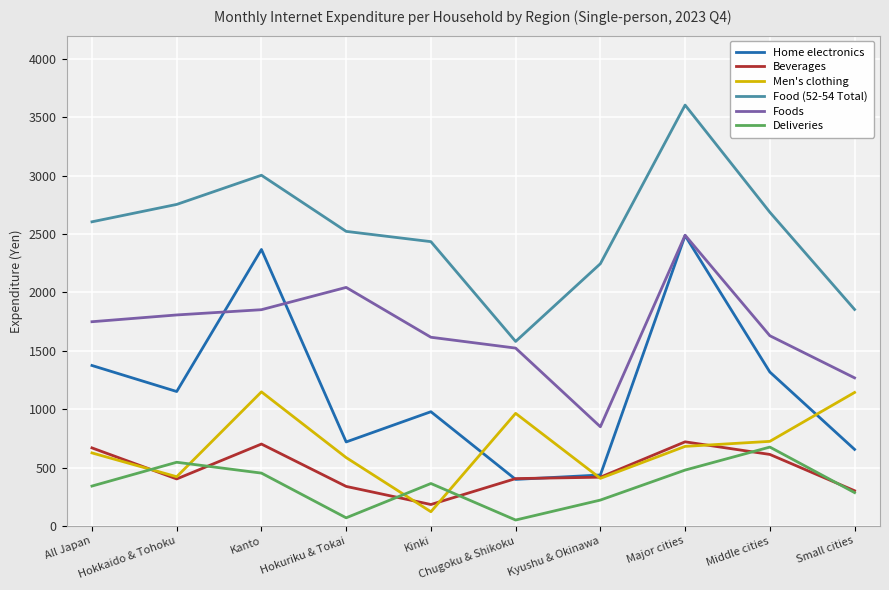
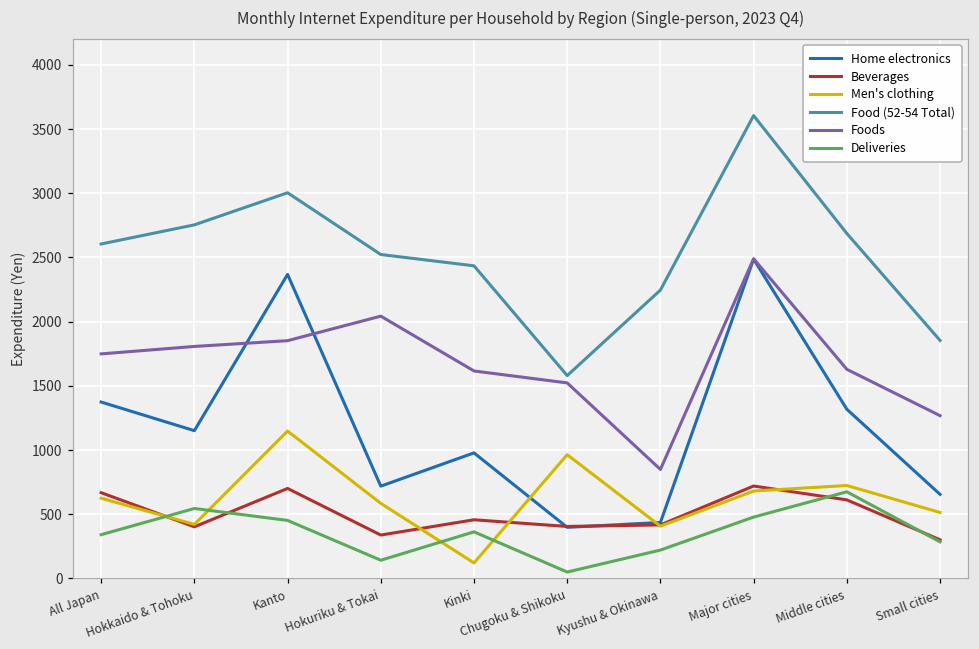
Deliveries, Hokuriku & Tokai: 70 -> 140
Beverages, Kinki: 180 -> 460
Men's clothing, Small cities: 1140 -> 510
